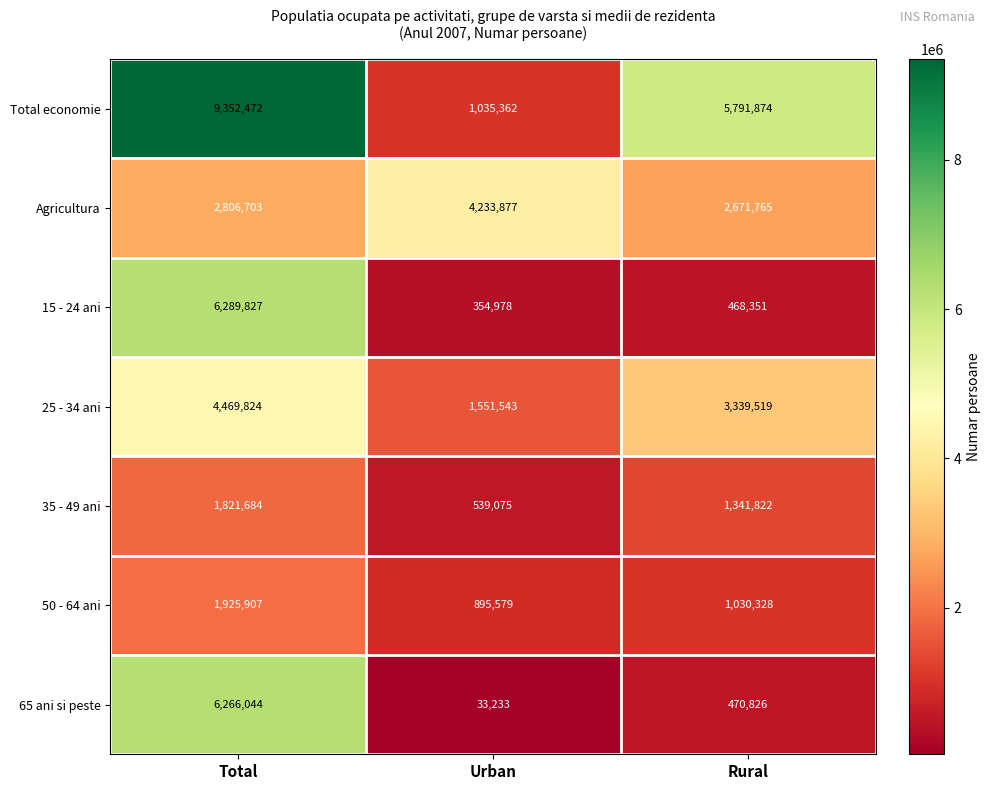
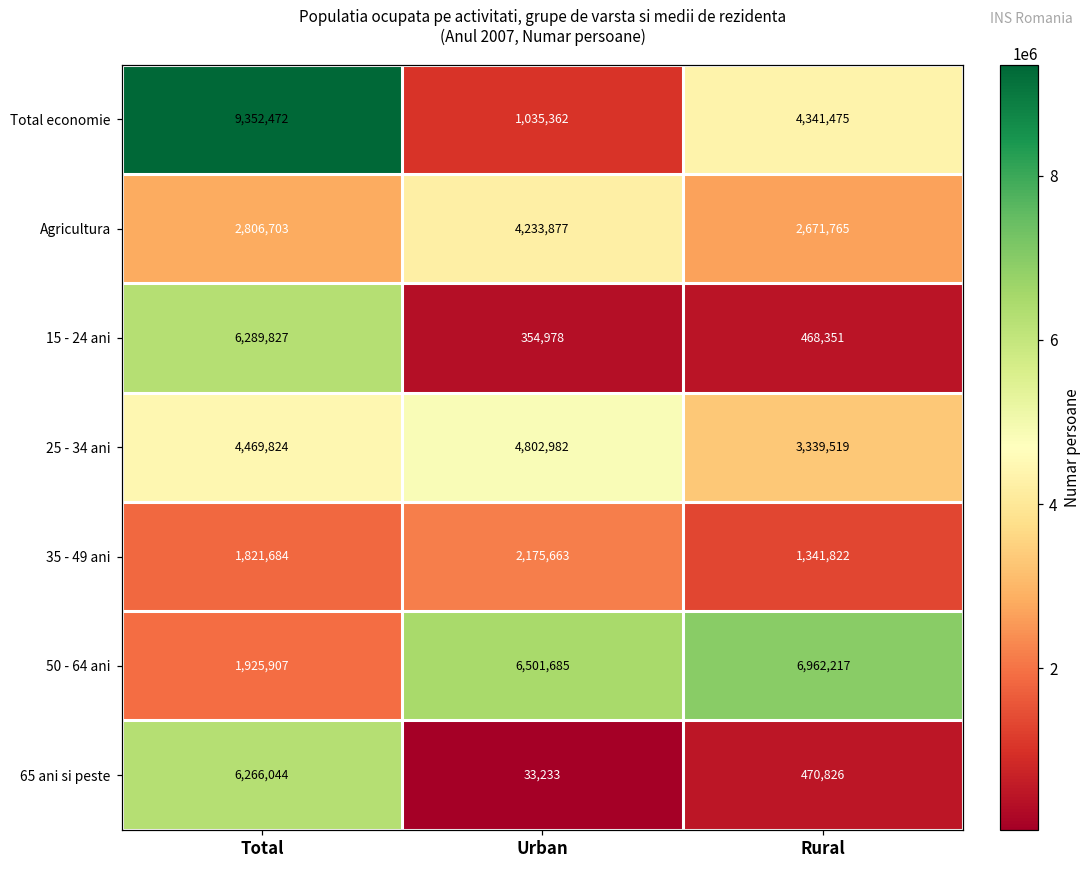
Total economie, Rural: 5,791,874 -> 4,341,475
25 - 34 ani, Urban: 1,551,543 -> 4,802,982
35 - 49 ani, Urban: 539,075 -> 2,175,663
50 - 64 ani, Urban: 895,579 -> 6,501,685
50 - 64 ani, Rural: 1,030,328 -> 6,962,217
